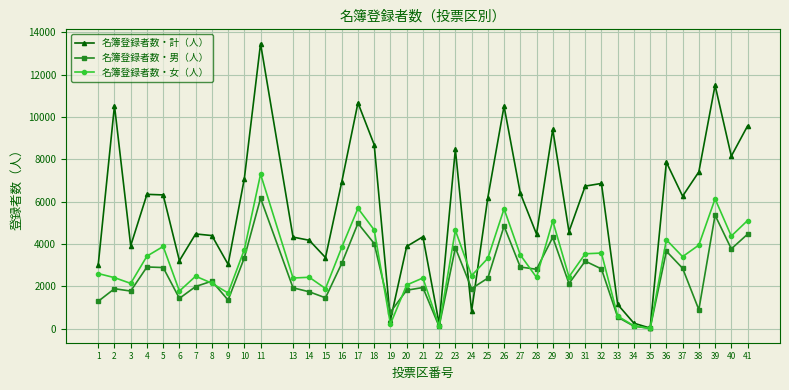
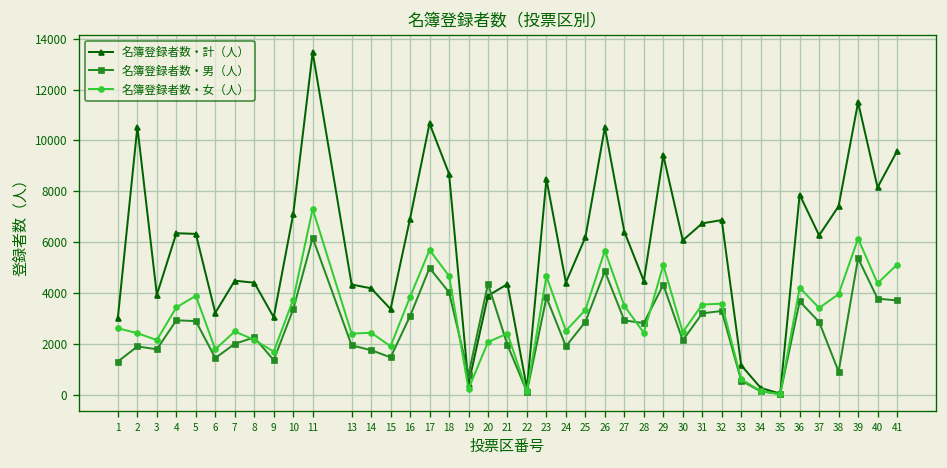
名簿登録者数・男（人）, 20: 1800 -> 4400
名簿登録者数・計（人）, 24: 800 -> 4400
名簿登録者数・男（人）, 25: 2400 -> 2900
名簿登録者数・計（人）, 30: 4600 -> 6100
名簿登録者数・男（人）, 32: 2800 -> 3300
名簿登録者数・男（人）, 41: 4500 -> 3700
